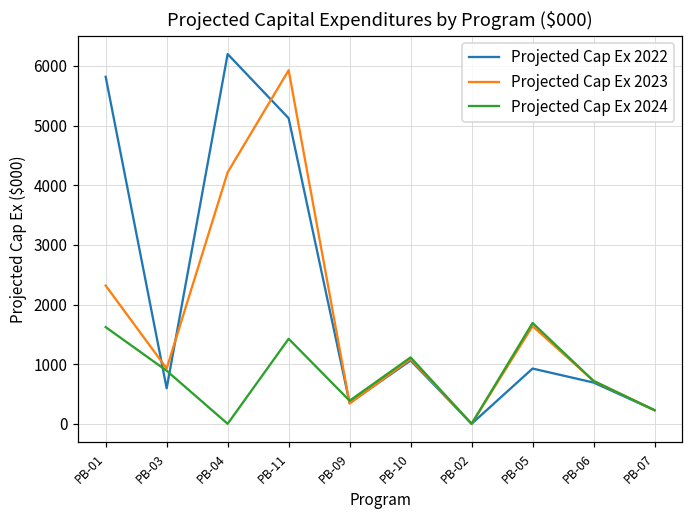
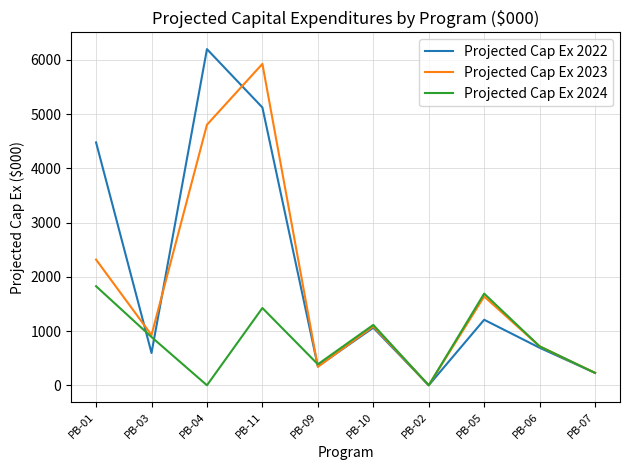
Projected Cap Ex 2022, PB-01: 5800 -> 4500
Projected Cap Ex 2024, PB-01: 1600 -> 1800
Projected Cap Ex 2023, PB-04: 4200 -> 4800
Projected Cap Ex 2022, PB-05: 900 -> 1200
